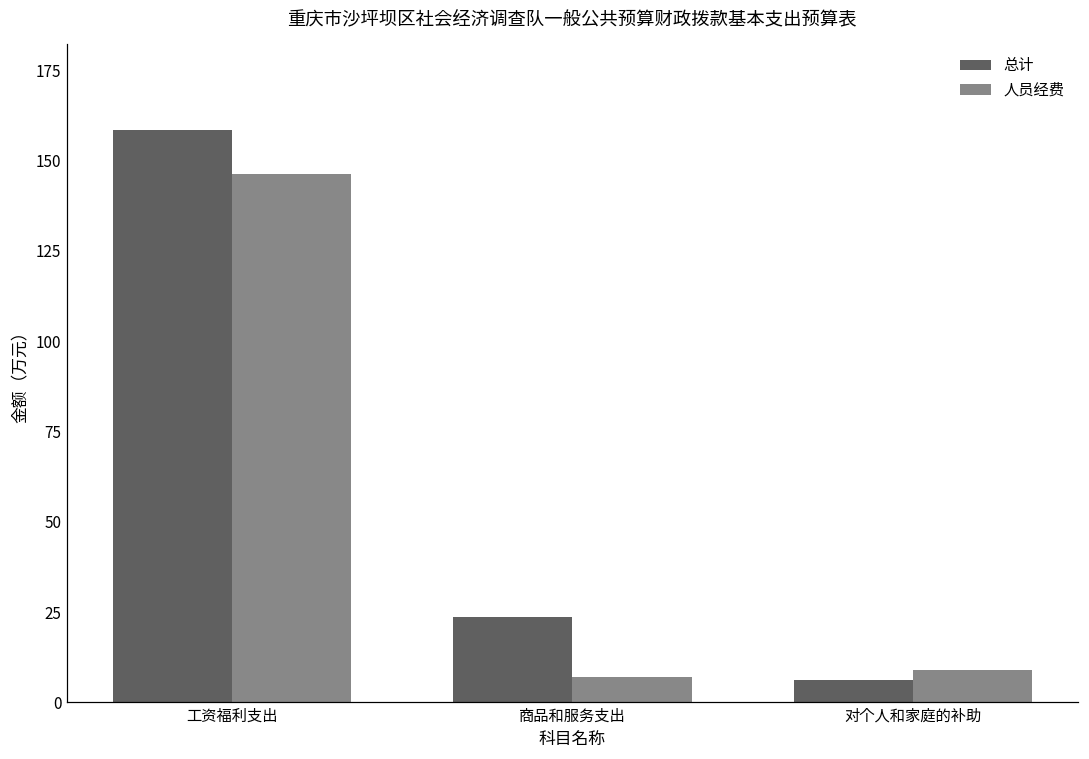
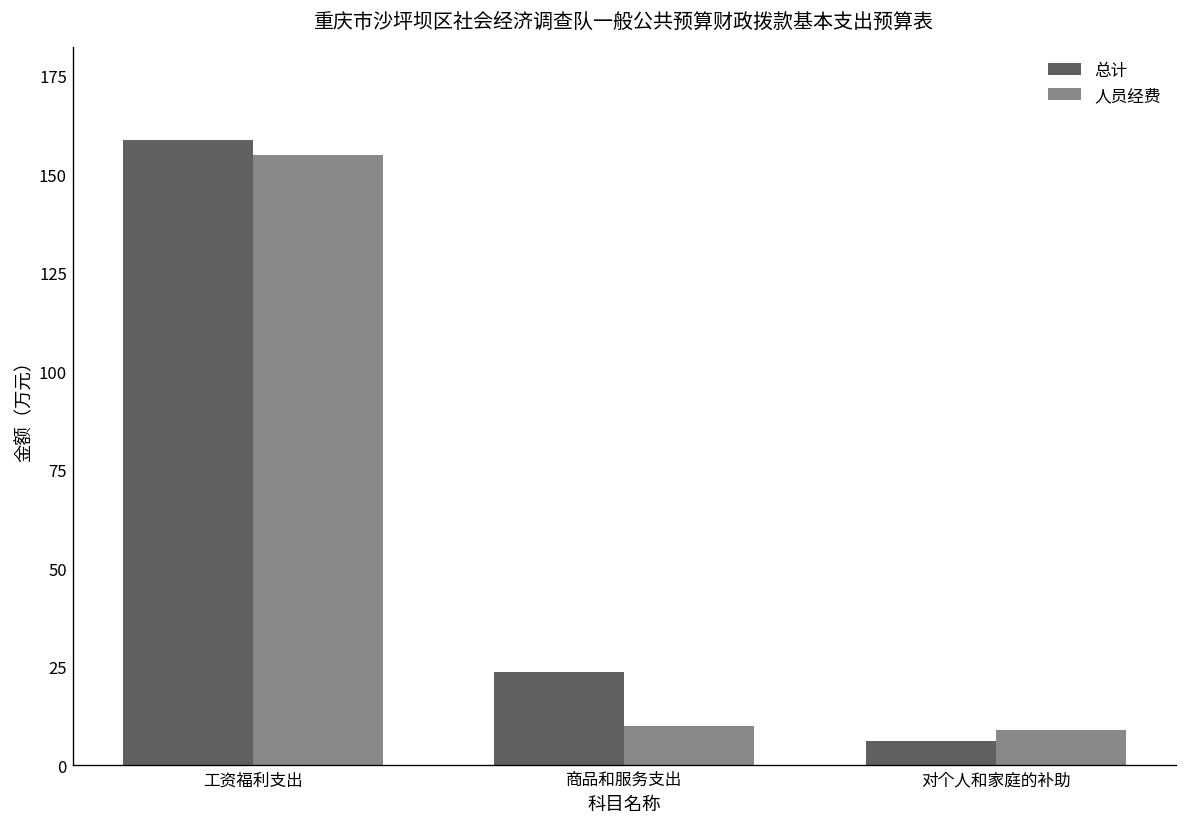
人员经费, 工资福利支出: 146 -> 155
人员经费, 商品和服务支出: 7 -> 10
